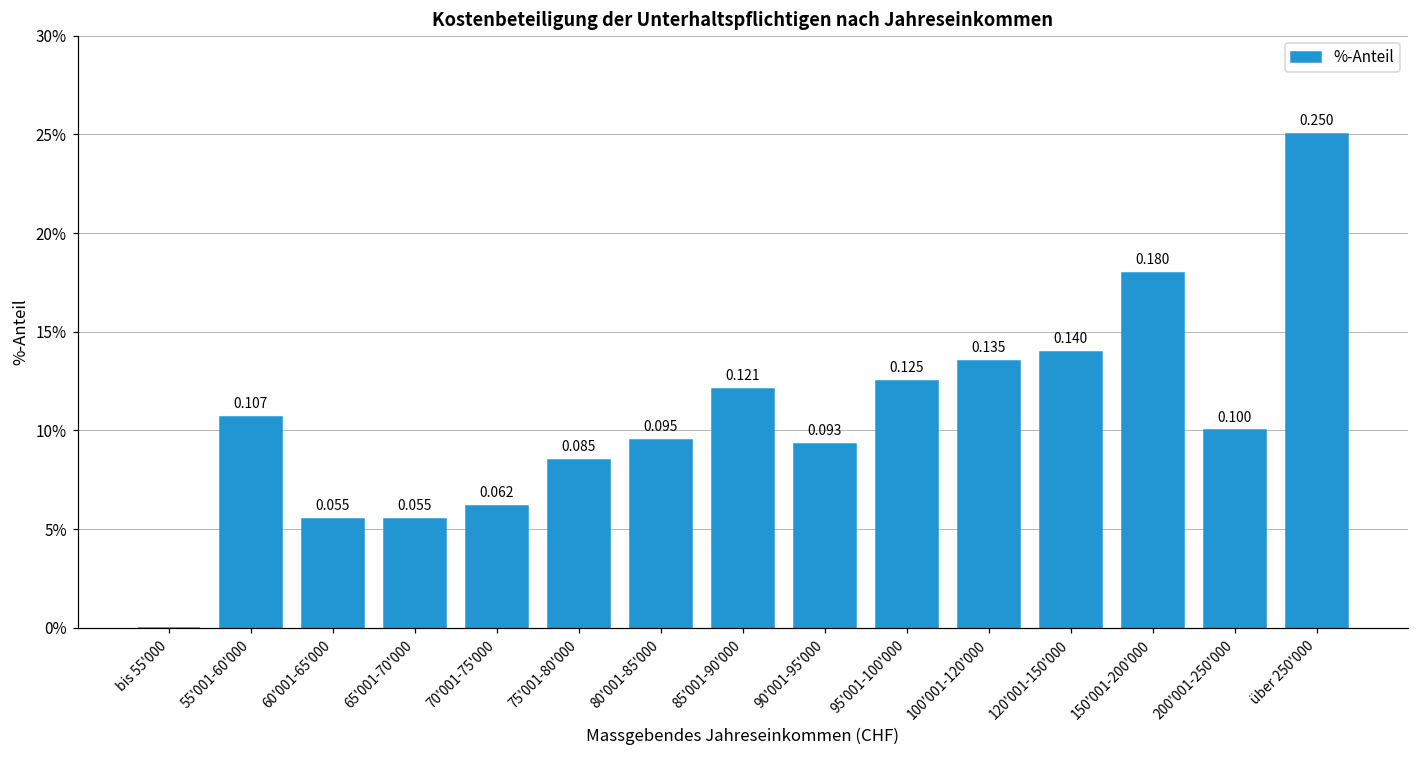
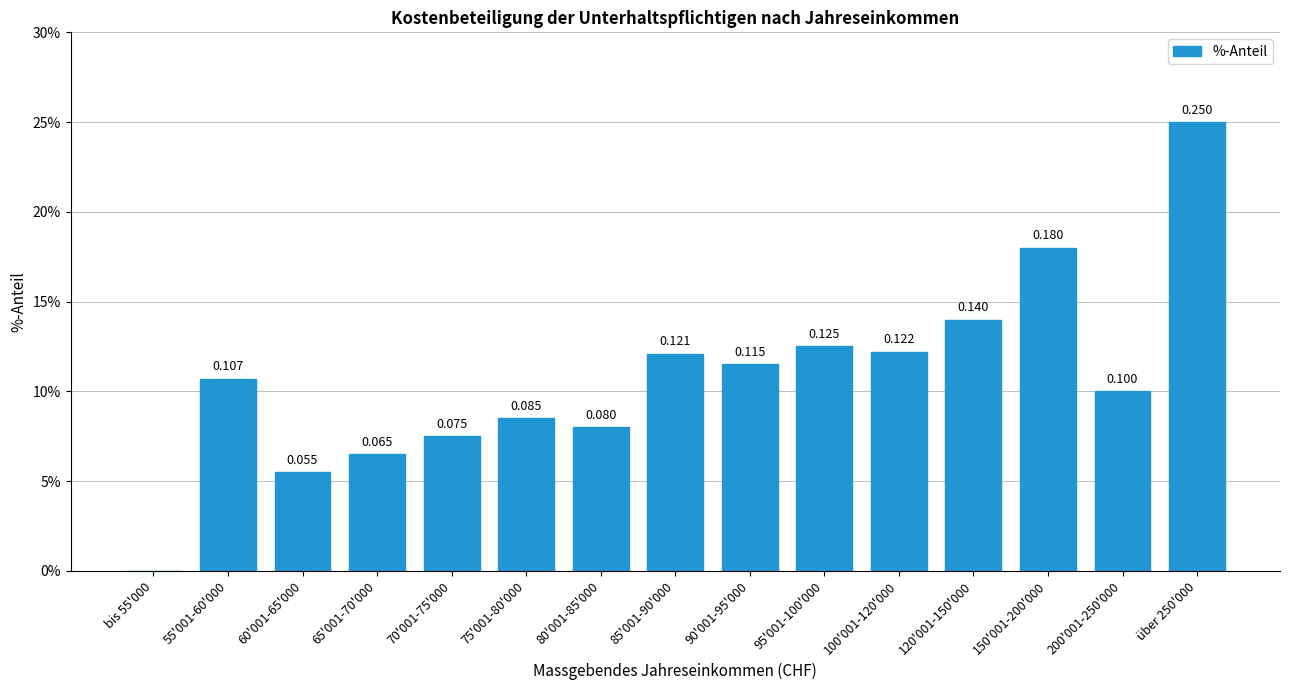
65'001-70'000: 0.055 -> 0.065
70'001-75'000: 0.062 -> 0.075
80'001-85'000: 0.095 -> 0.080
90'001-95'000: 0.093 -> 0.115
100'001-120'000: 0.135 -> 0.122
